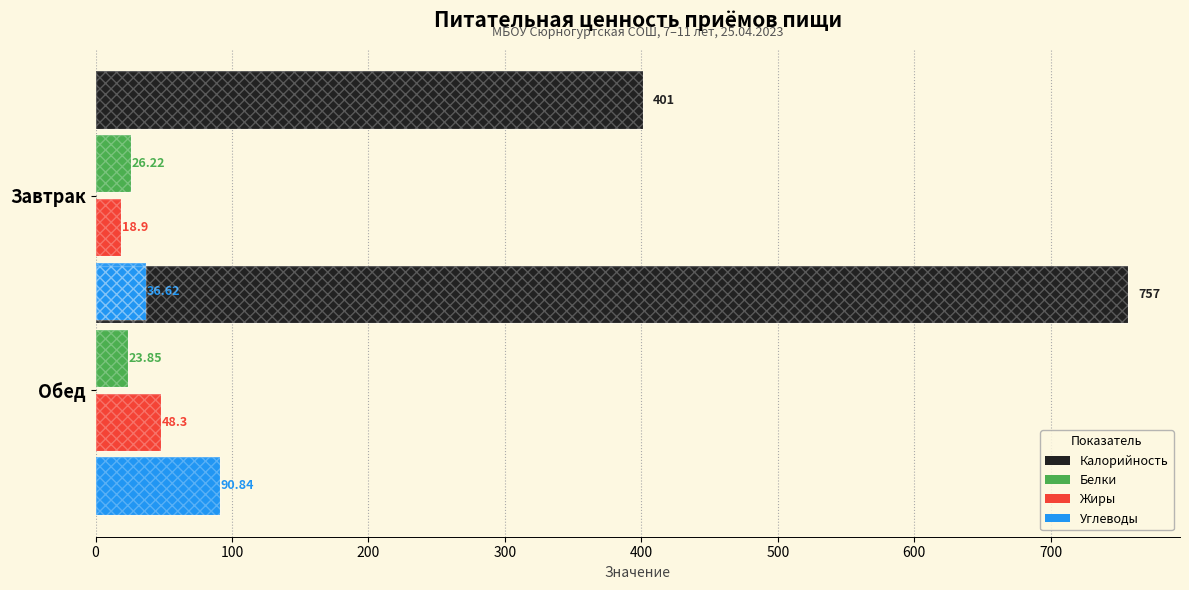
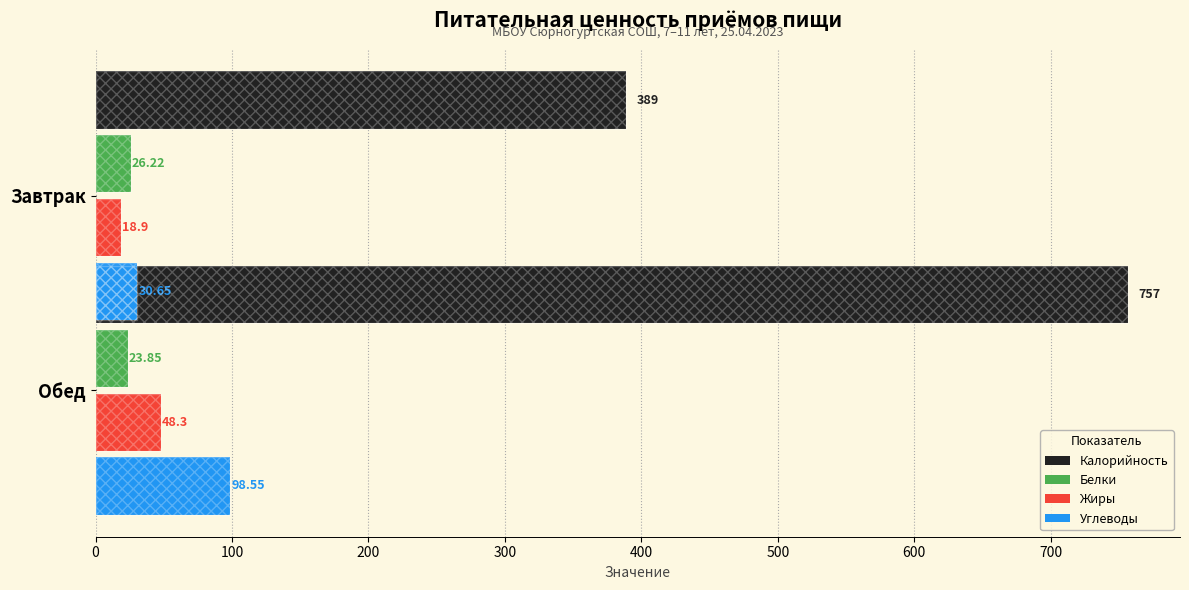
Калорийность, Завтрак: 401 -> 389
Углеводы, Завтрак: 36.62 -> 30.65
Углеводы, Обед: 90.84 -> 98.55
